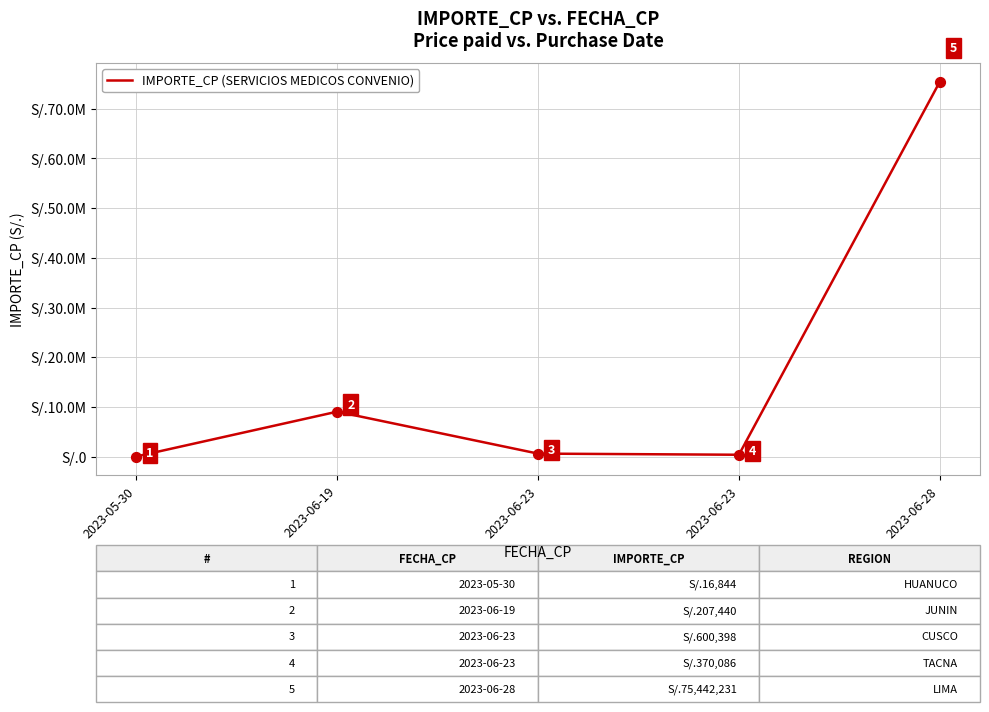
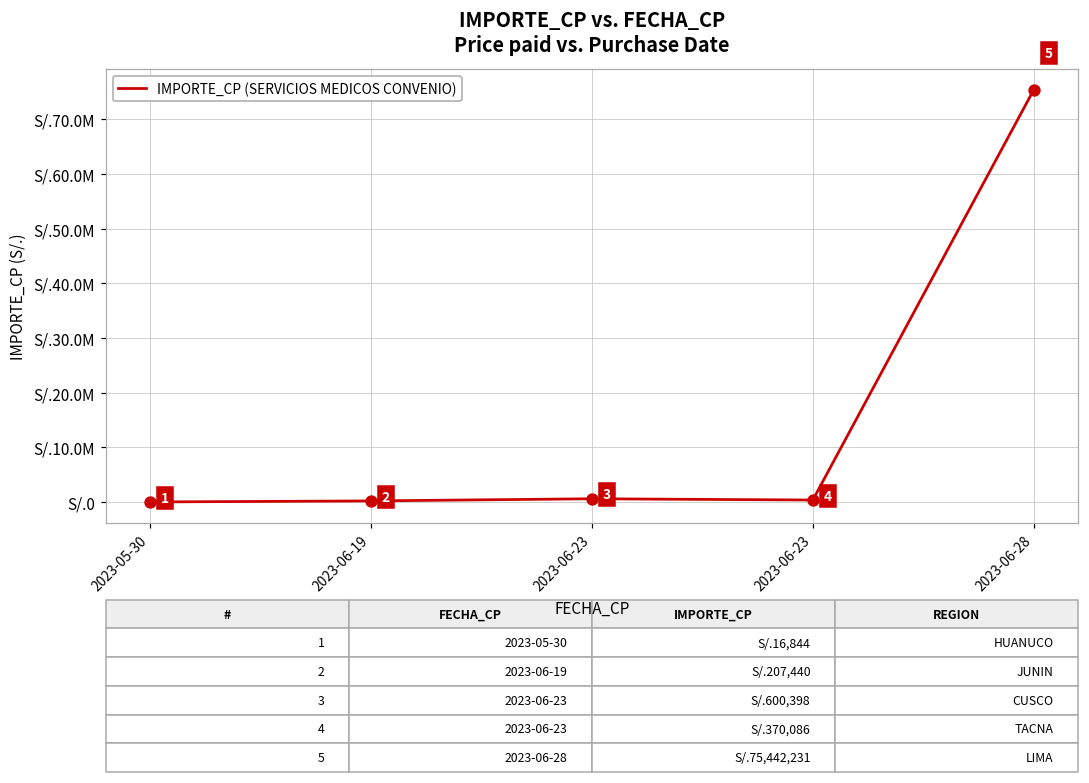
2023-06-19: S/.9000000 -> S/.0
